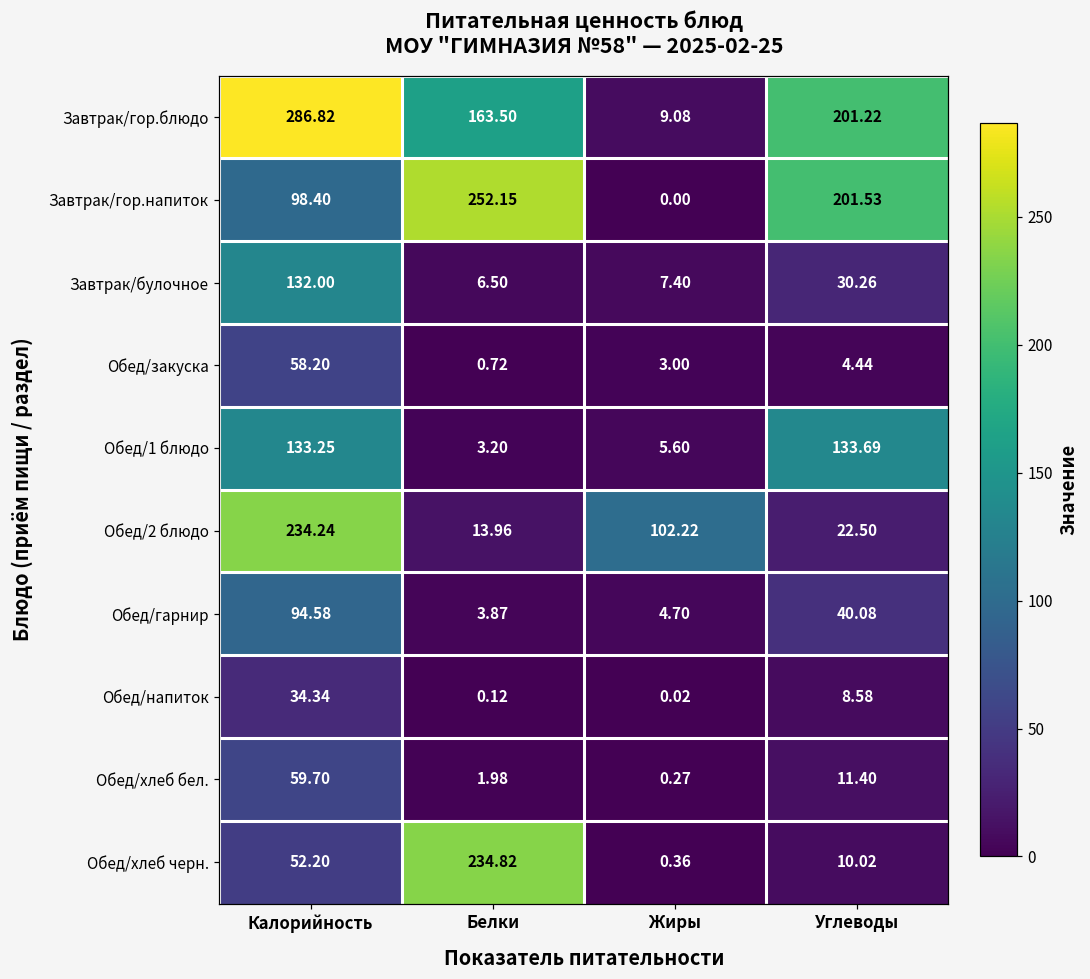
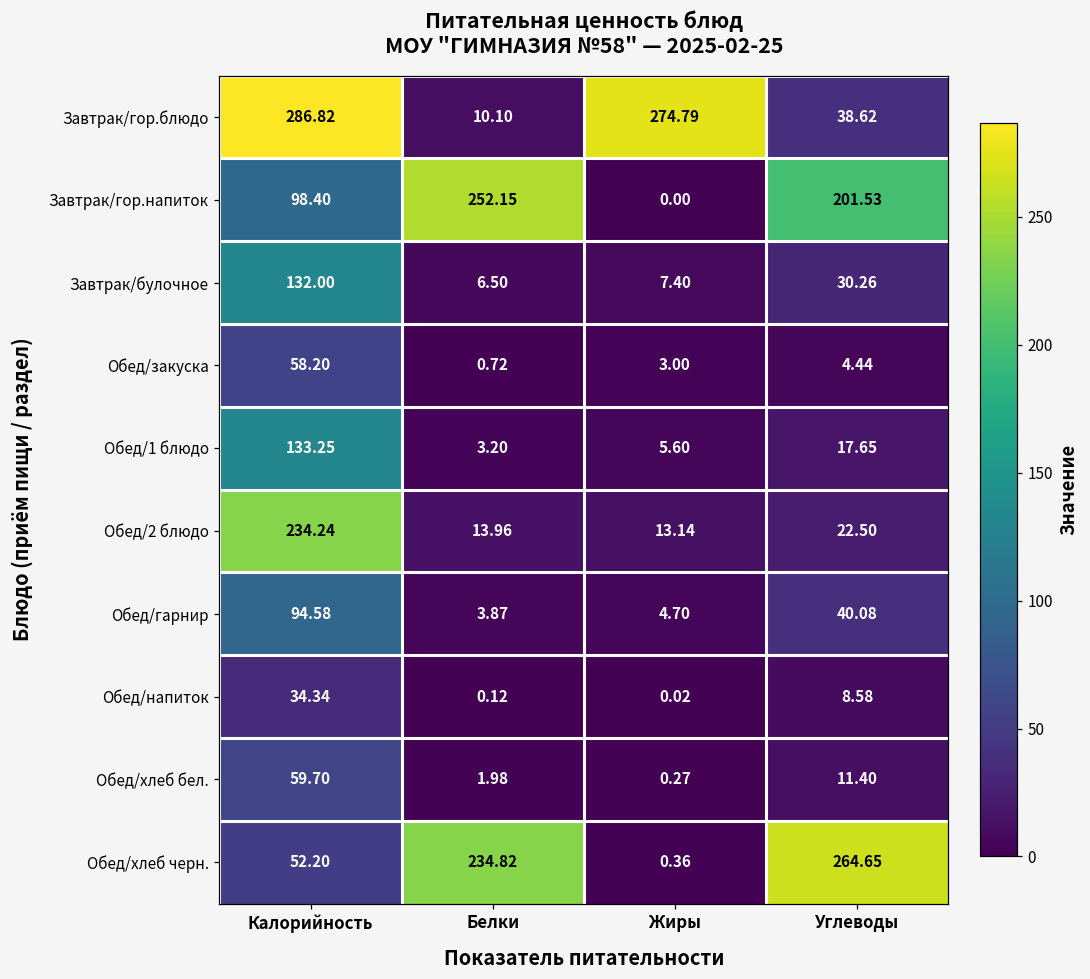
Завтрак/гор.блюдо, Белки: 163.50 -> 10.10
Завтрак/гор.блюдо, Жиры: 9.08 -> 274.79
Завтрак/гор.блюдо, Углеводы: 201.22 -> 38.62
Обед/1 блюдо, Углеводы: 133.69 -> 17.65
Обед/2 блюдо, Жиры: 102.22 -> 13.14
Обед/хлеб черн., Углеводы: 10.02 -> 264.65
